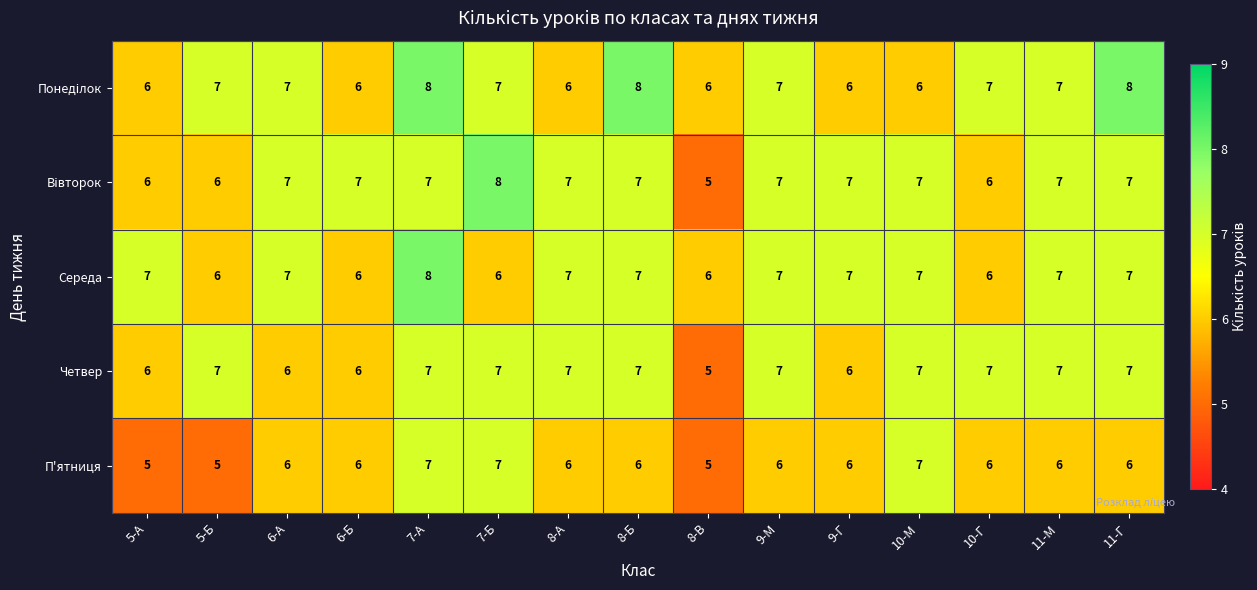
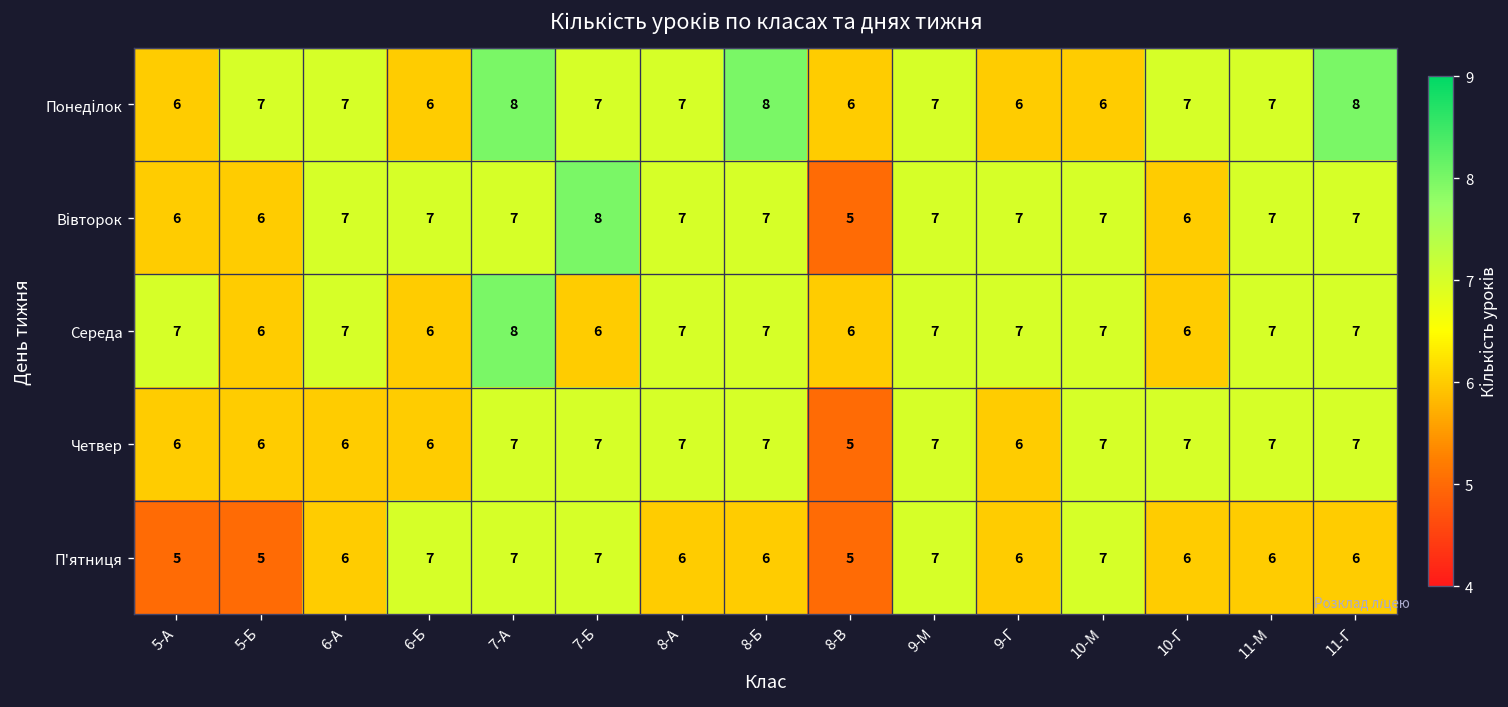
Понеділок, 8-А: 6 -> 7
Четвер, 5-Б: 7 -> 6
П'ятниця, 6-Б: 6 -> 7
П'ятниця, 9-М: 6 -> 7
